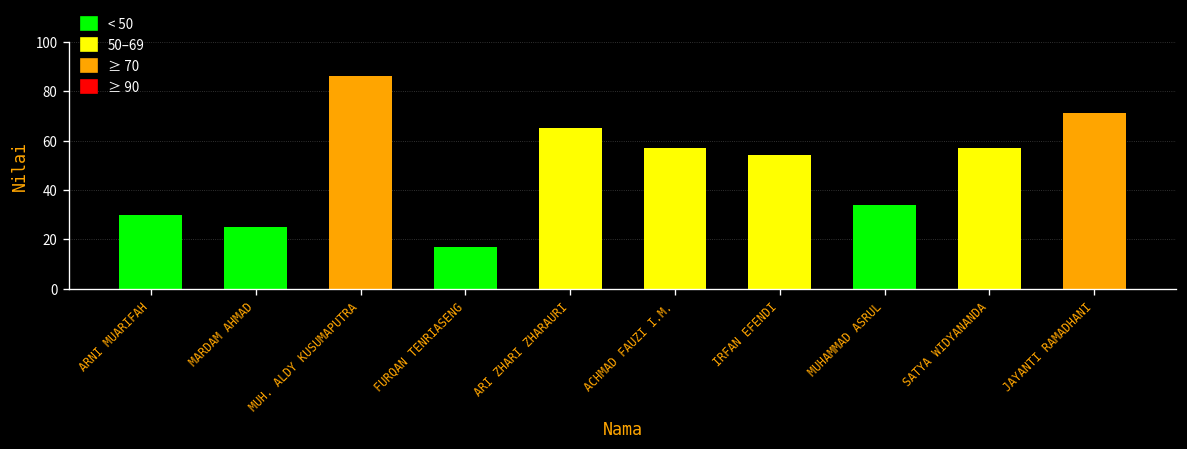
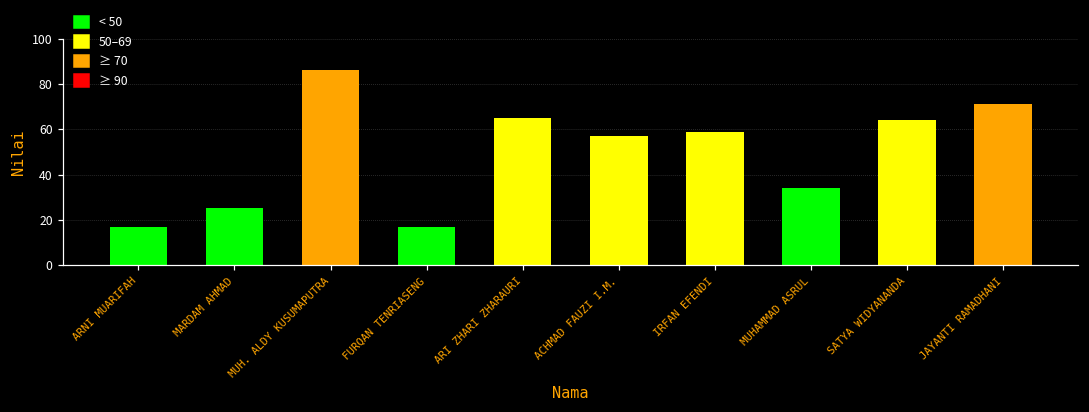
ARNI MUARIFAH: 30 -> 17
IRFAN EFENDI: 54 -> 59
SATYA WIDYANANDA: 57 -> 64
